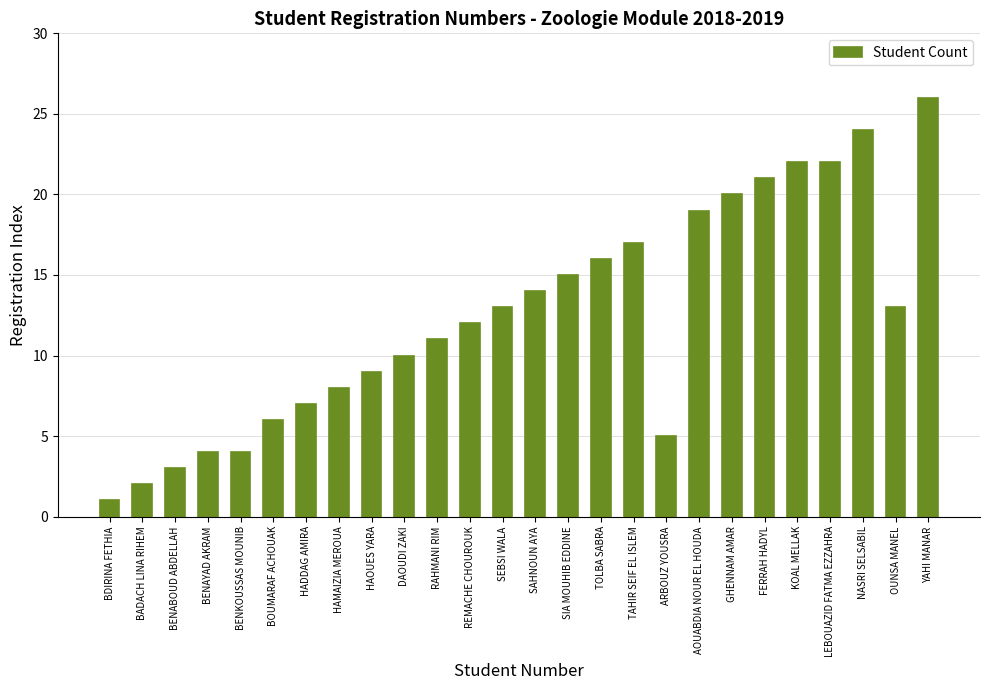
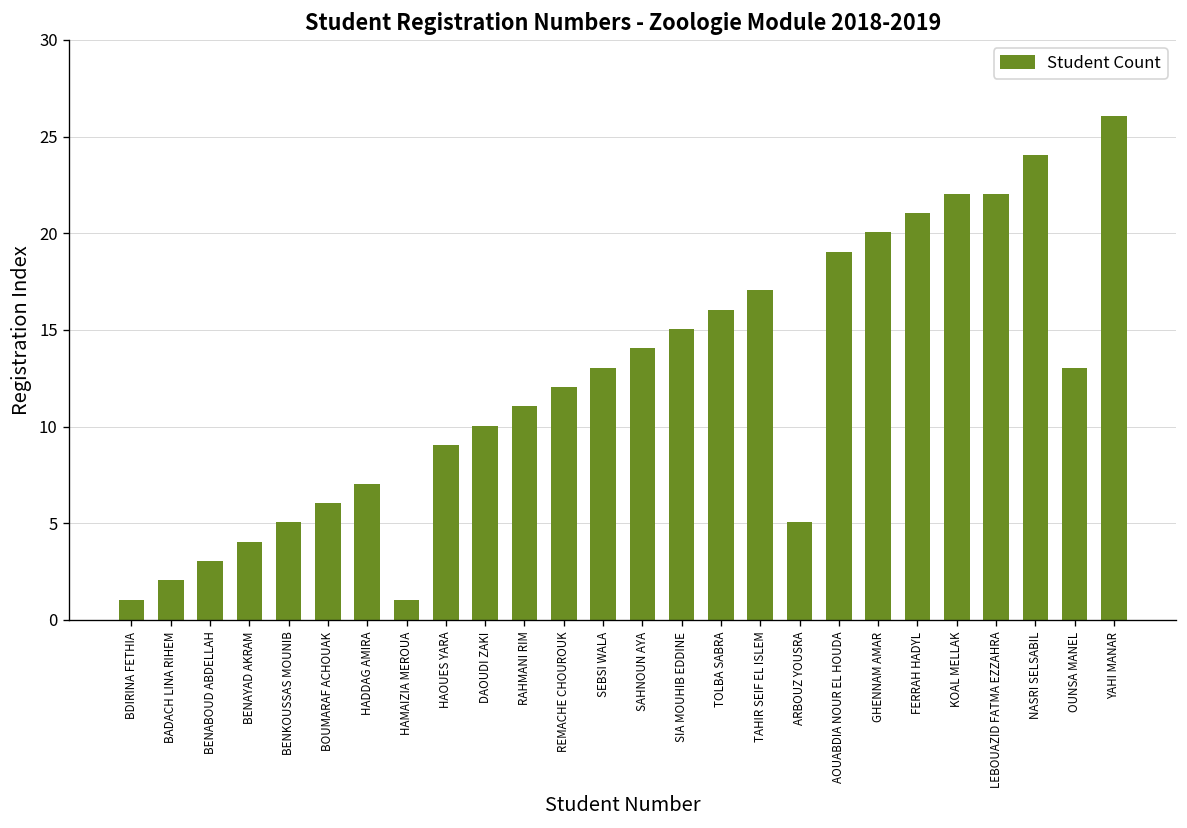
BENKOUSSAS MOUNIB: 4 -> 5
HAMAIZIA MEROUA: 8 -> 1
